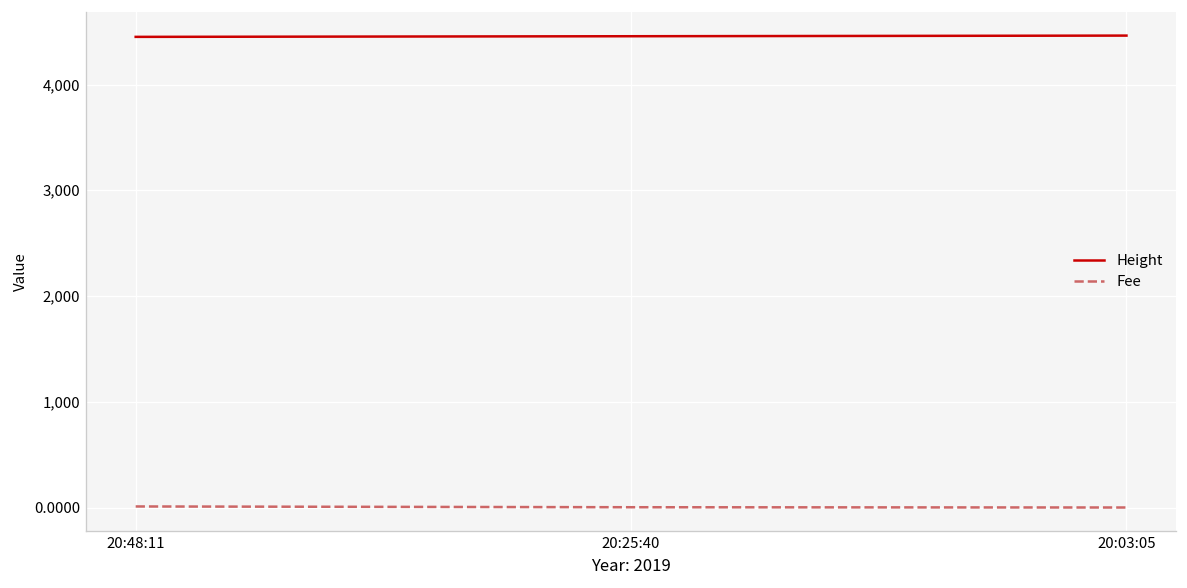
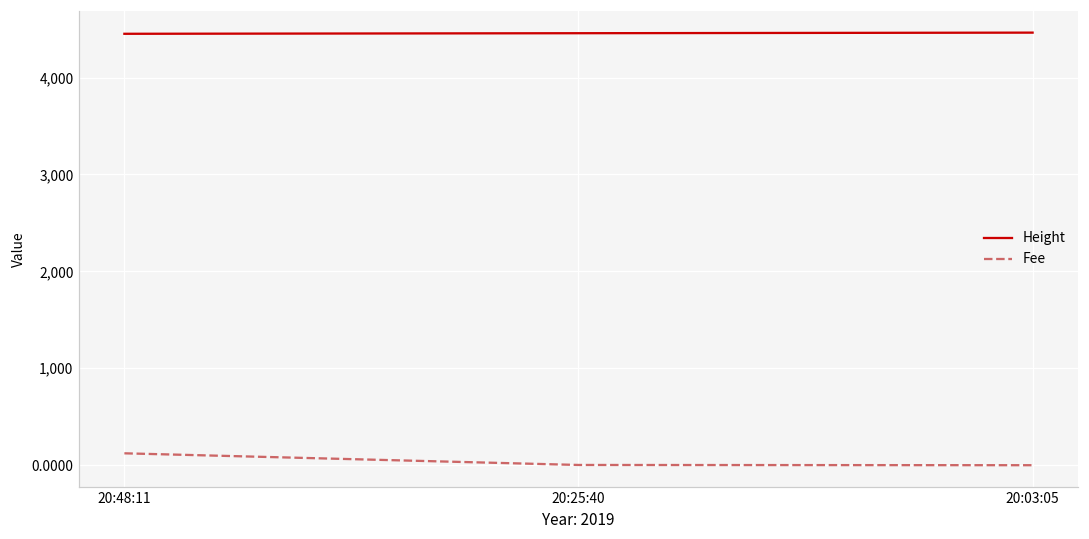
Fee, 20:48:11: 0 -> 100
